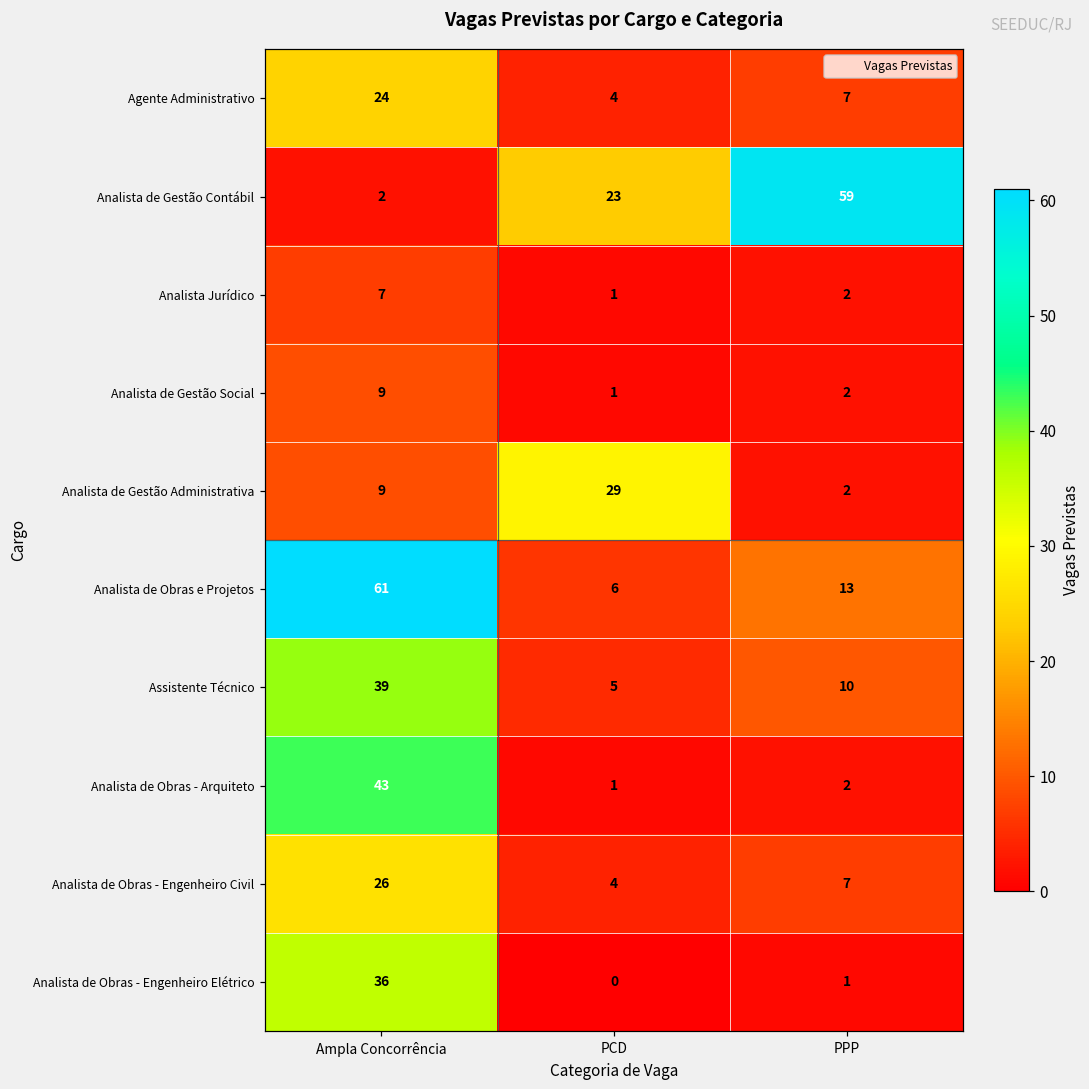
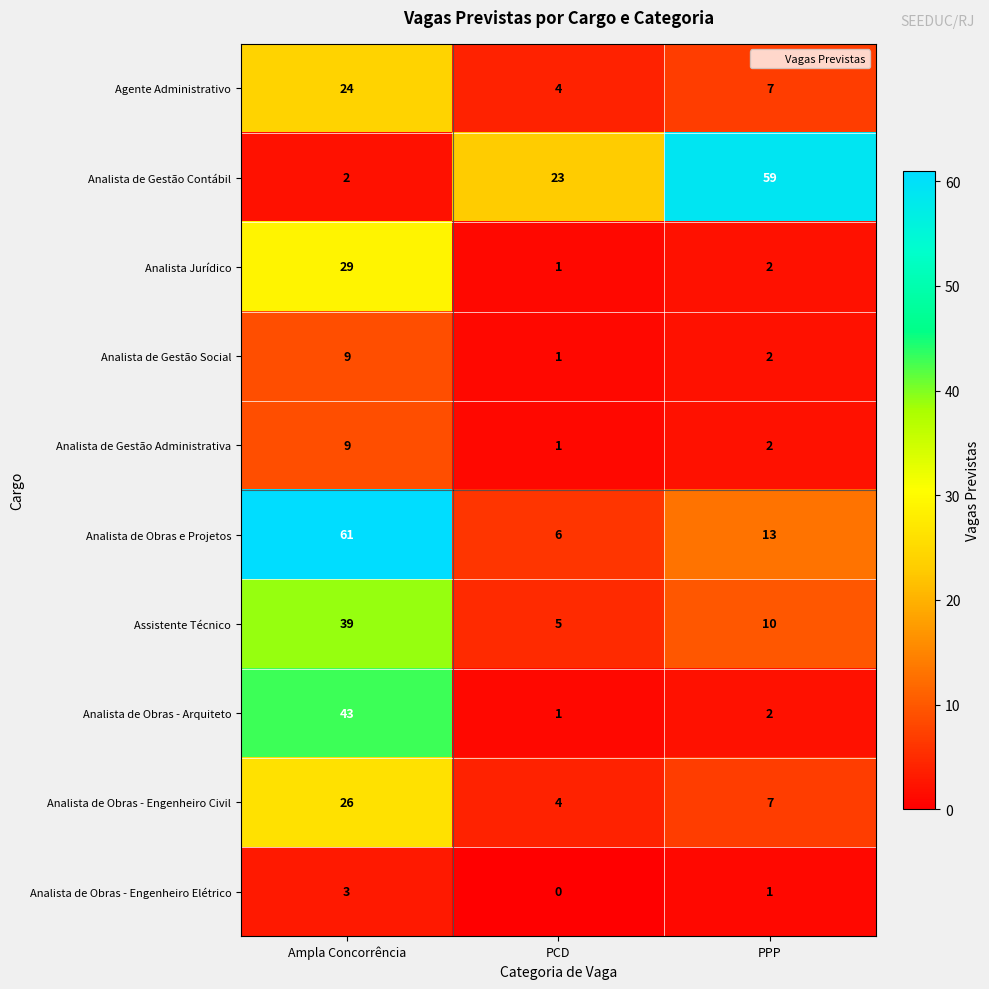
Analista Jurídico, Ampla Concorrência: 7 -> 29
Analista de Gestão Administrativa, PCD: 29 -> 1
Analista de Obras - Engenheiro Elétrico, Ampla Concorrência: 36 -> 3
